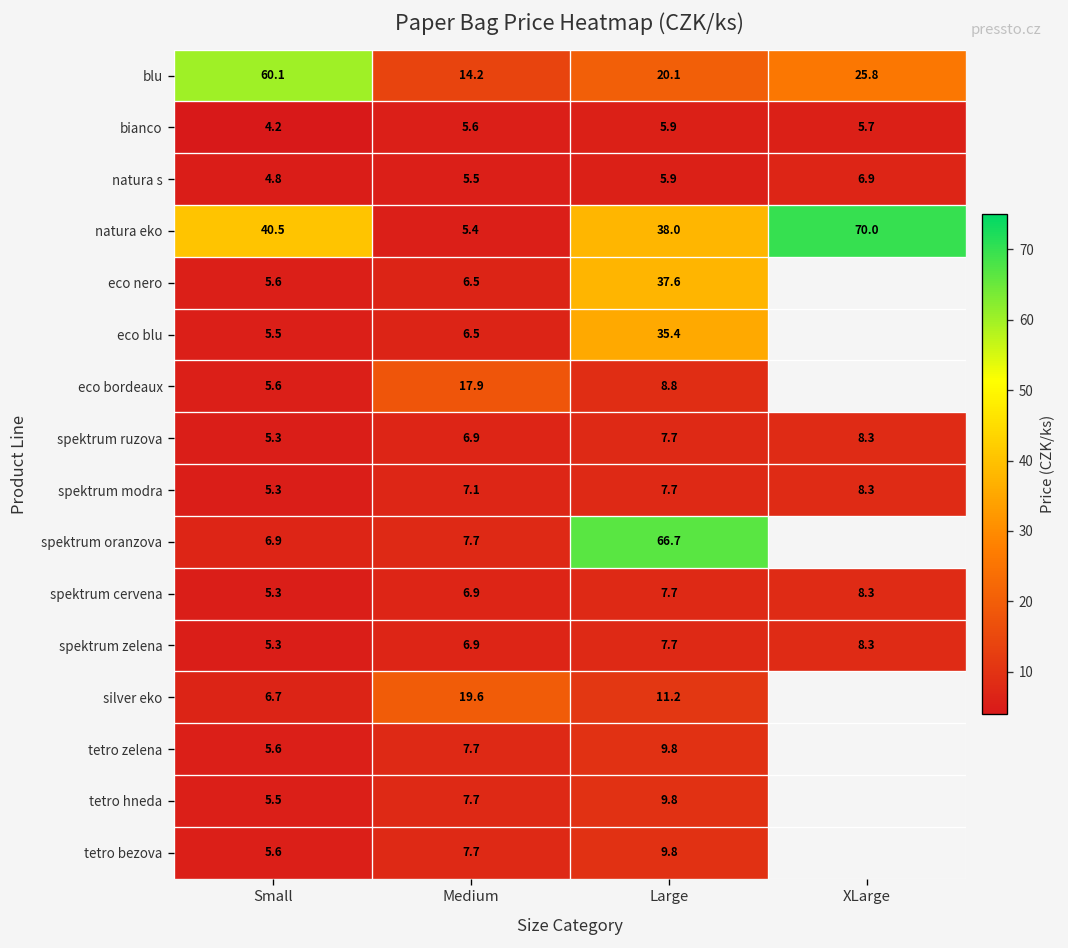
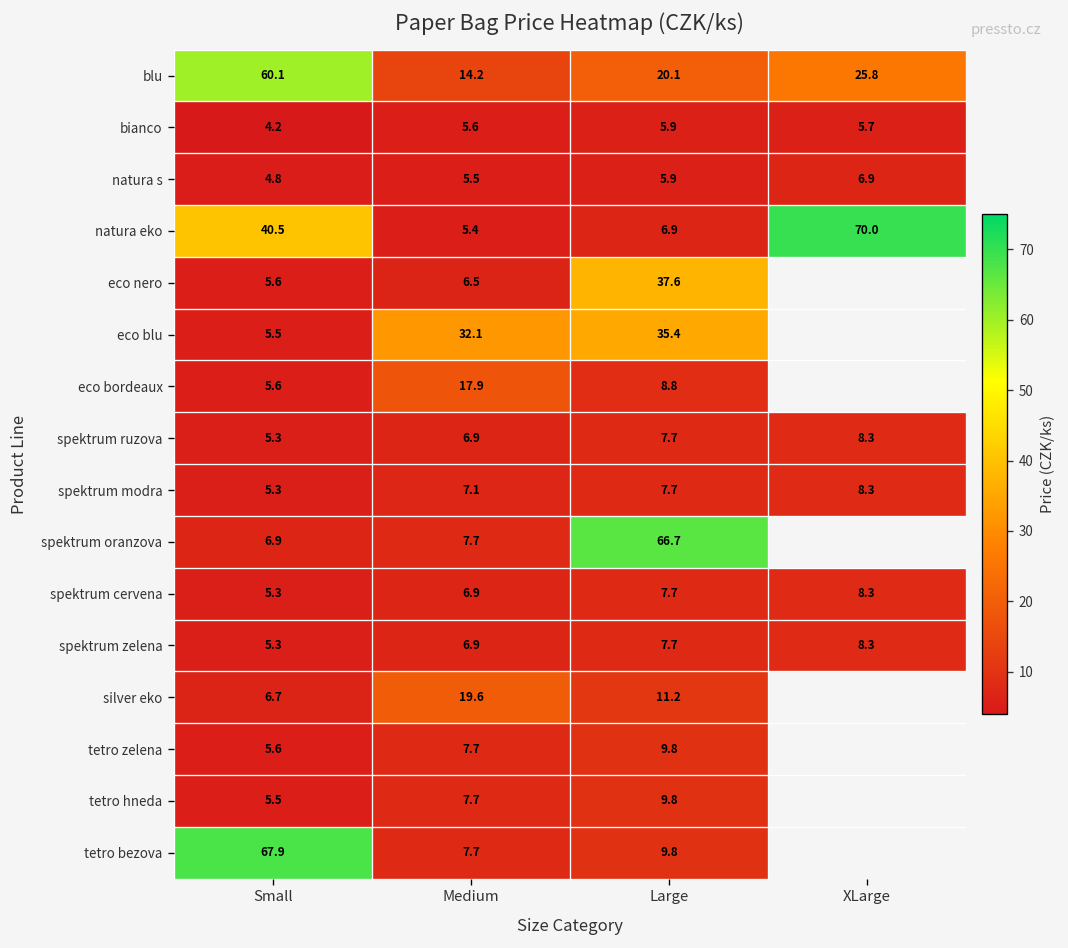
natura eko, Large: 38.0 -> 6.9
eco blu, Medium: 6.5 -> 32.1
tetro bezova, Small: 5.6 -> 67.9
